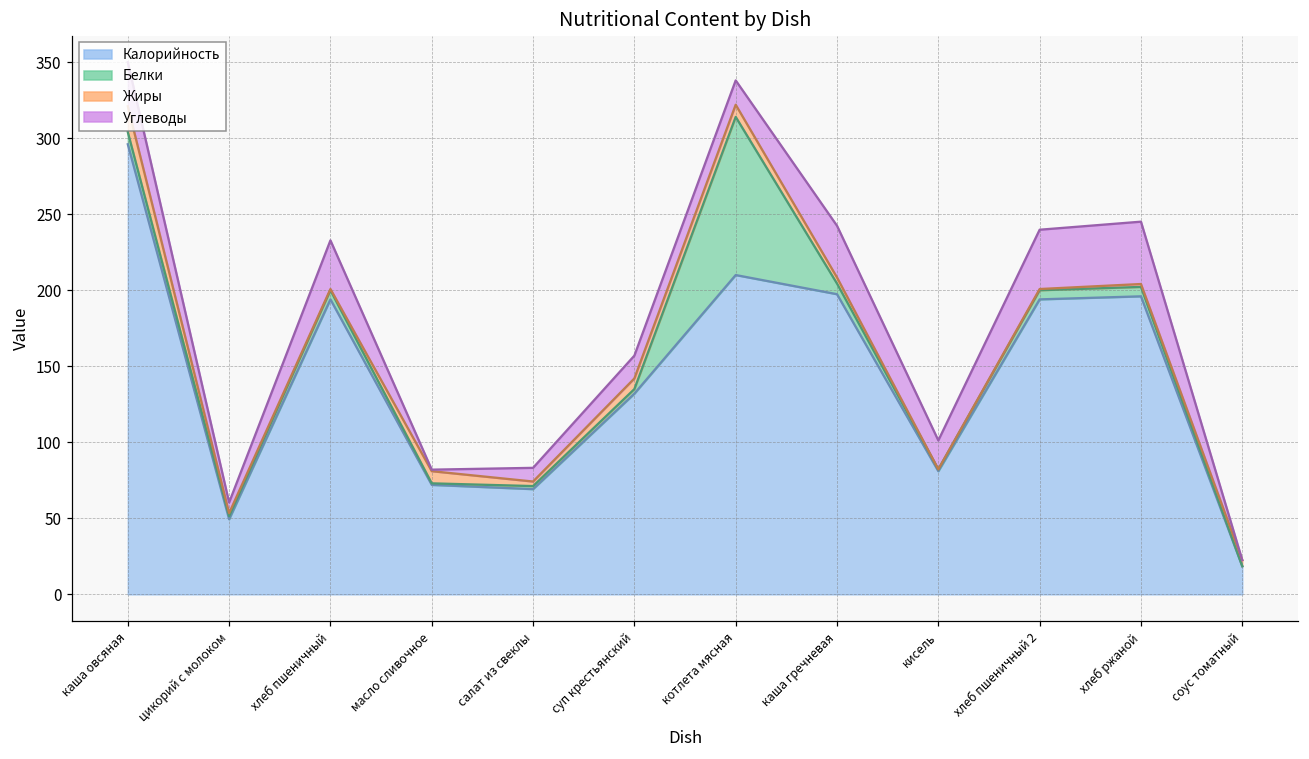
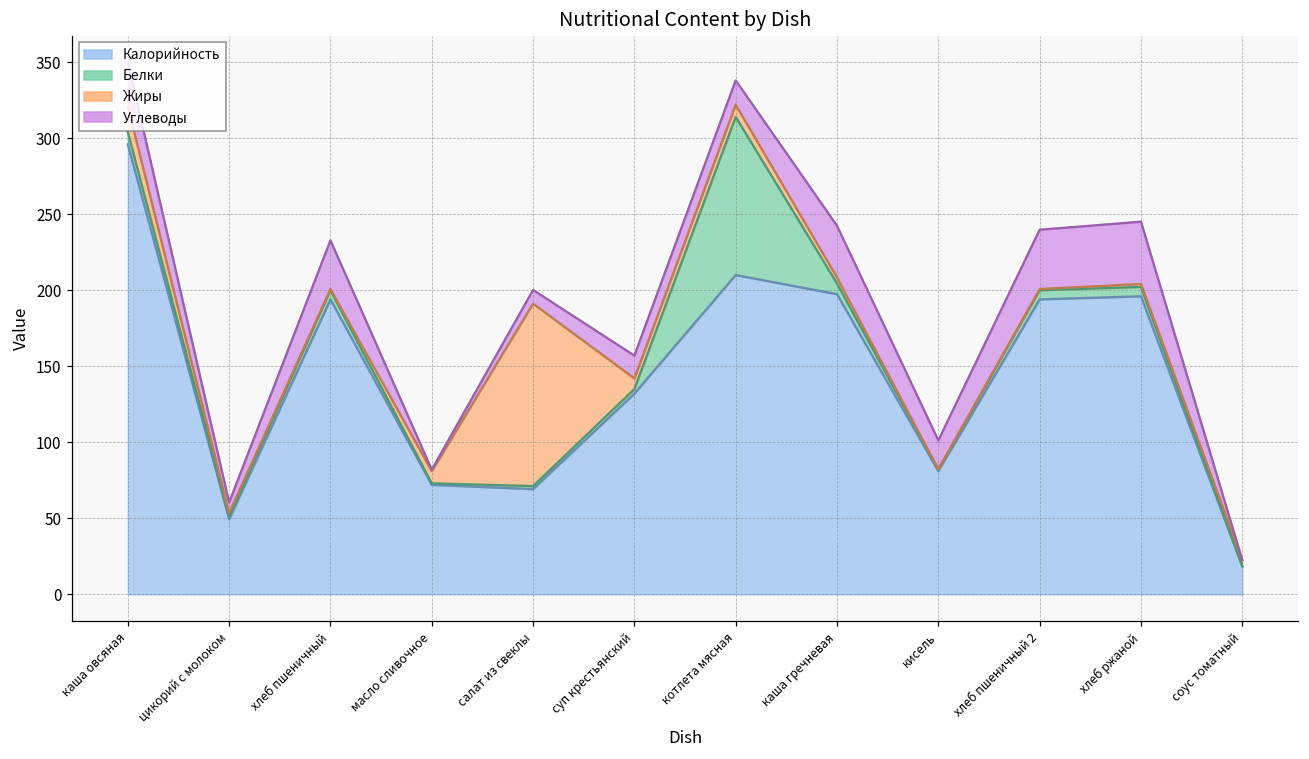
Жиры, салат из свеклы: 3 -> 120
